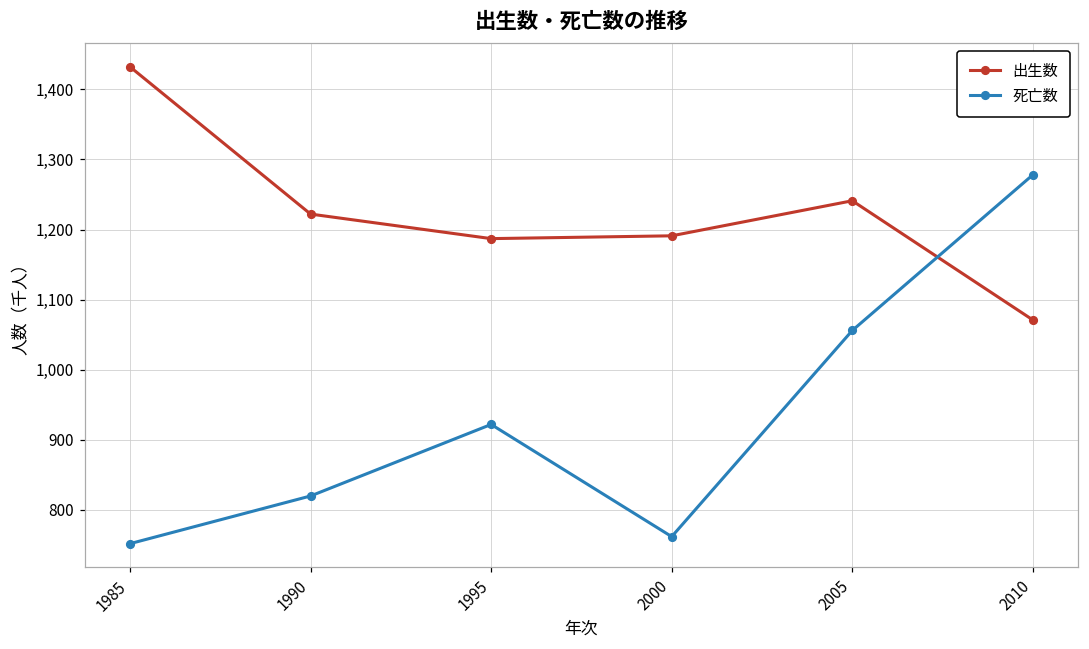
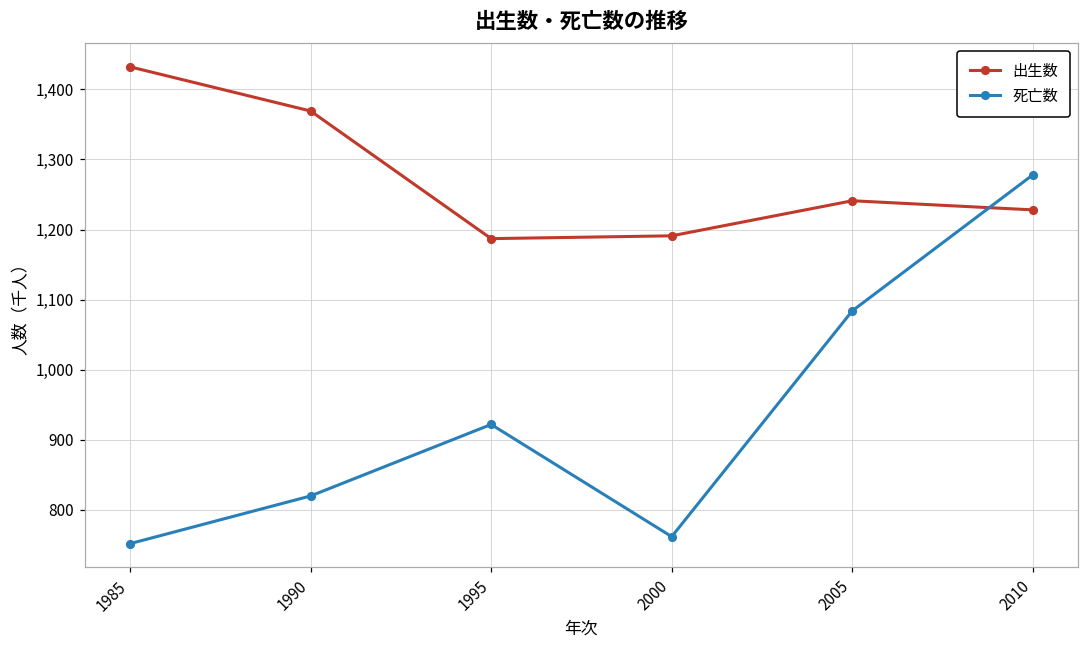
出生数, 1990: 1,220 -> 1,370
死亡数, 2005: 1,060 -> 1,080
出生数, 2010: 1,070 -> 1,230
